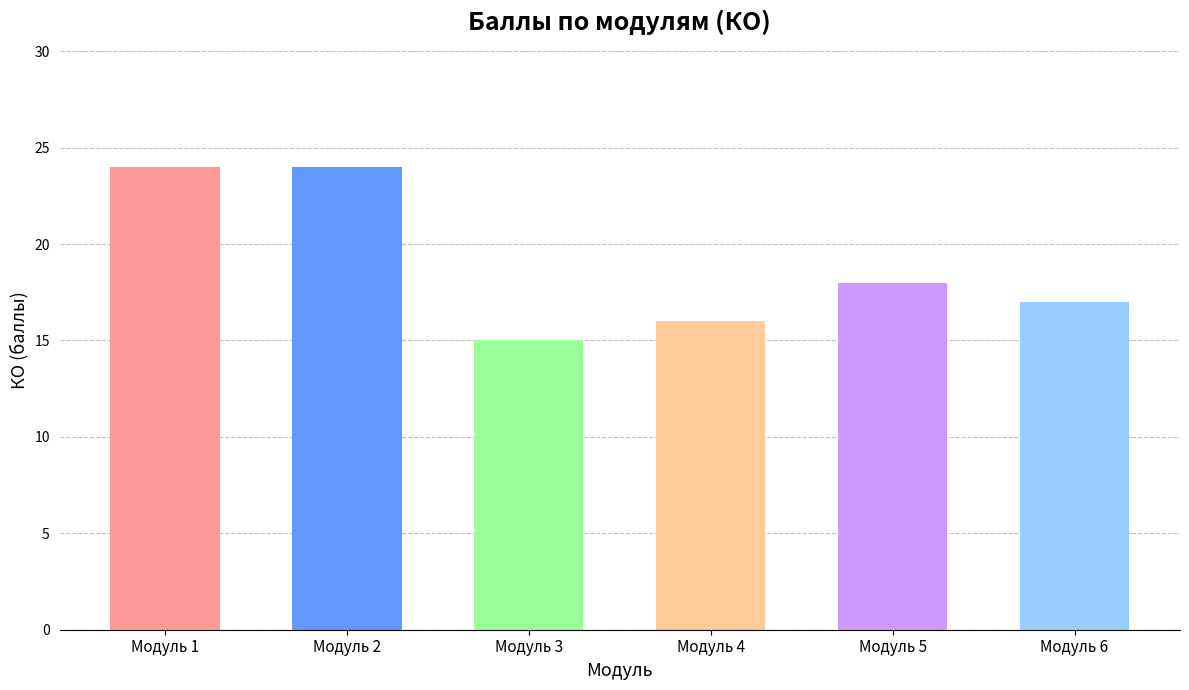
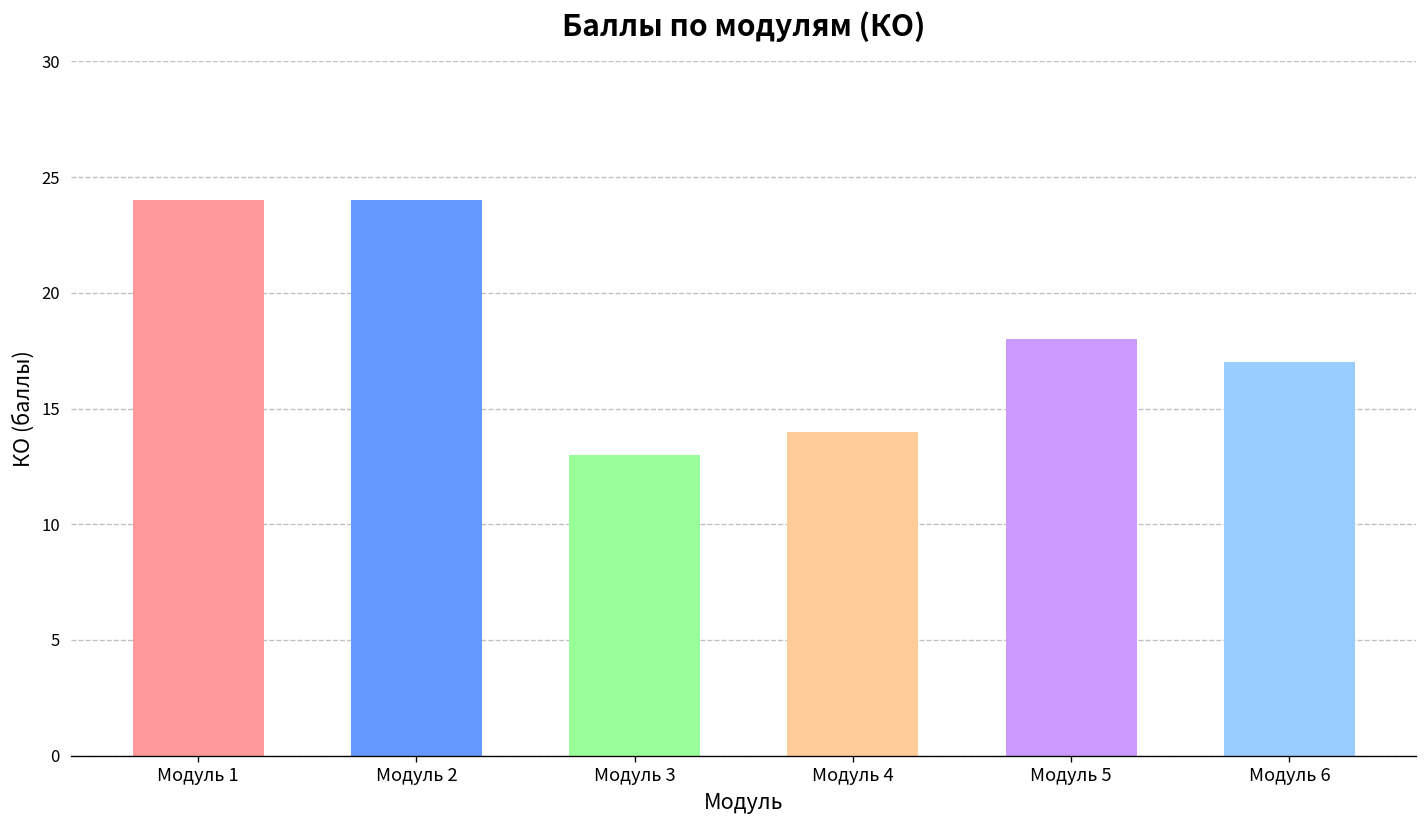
Модуль 3: 15 -> 13
Модуль 4: 16 -> 14
